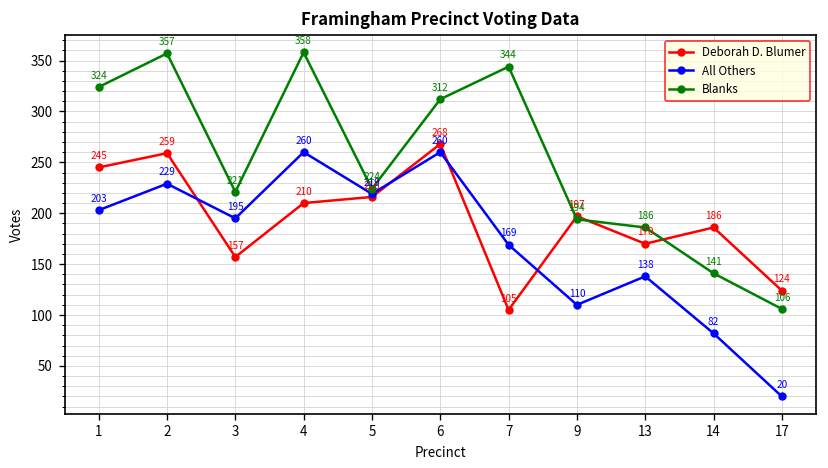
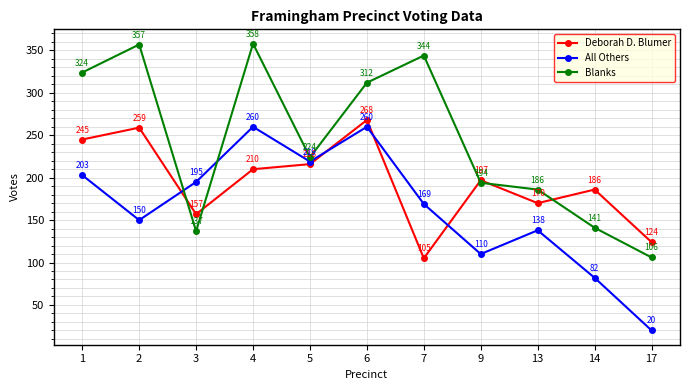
All Others, 2: 229 -> 150
Blanks, 3: 221 -> 137
